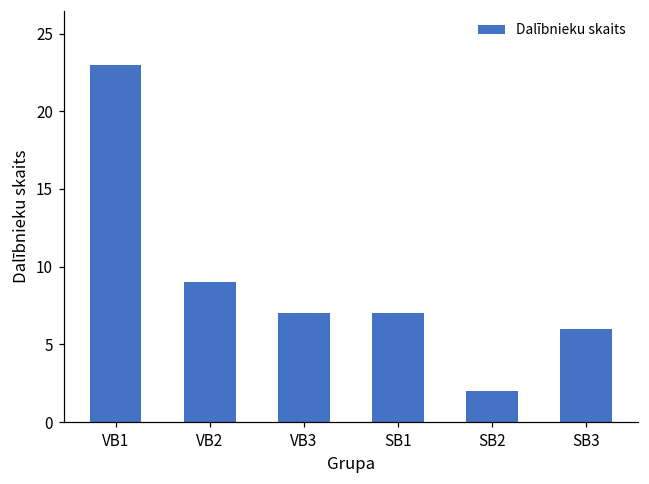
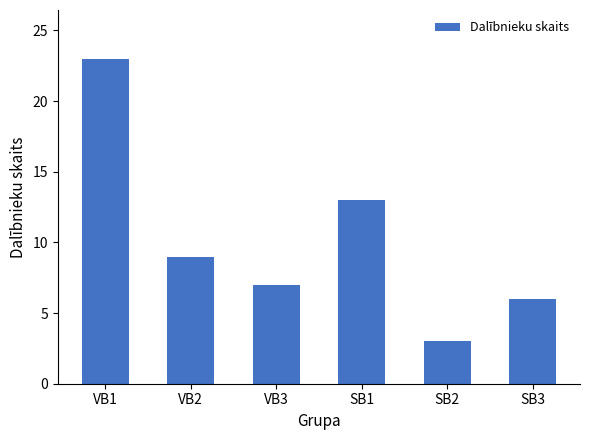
SB1: 7 -> 13
SB2: 2 -> 3
